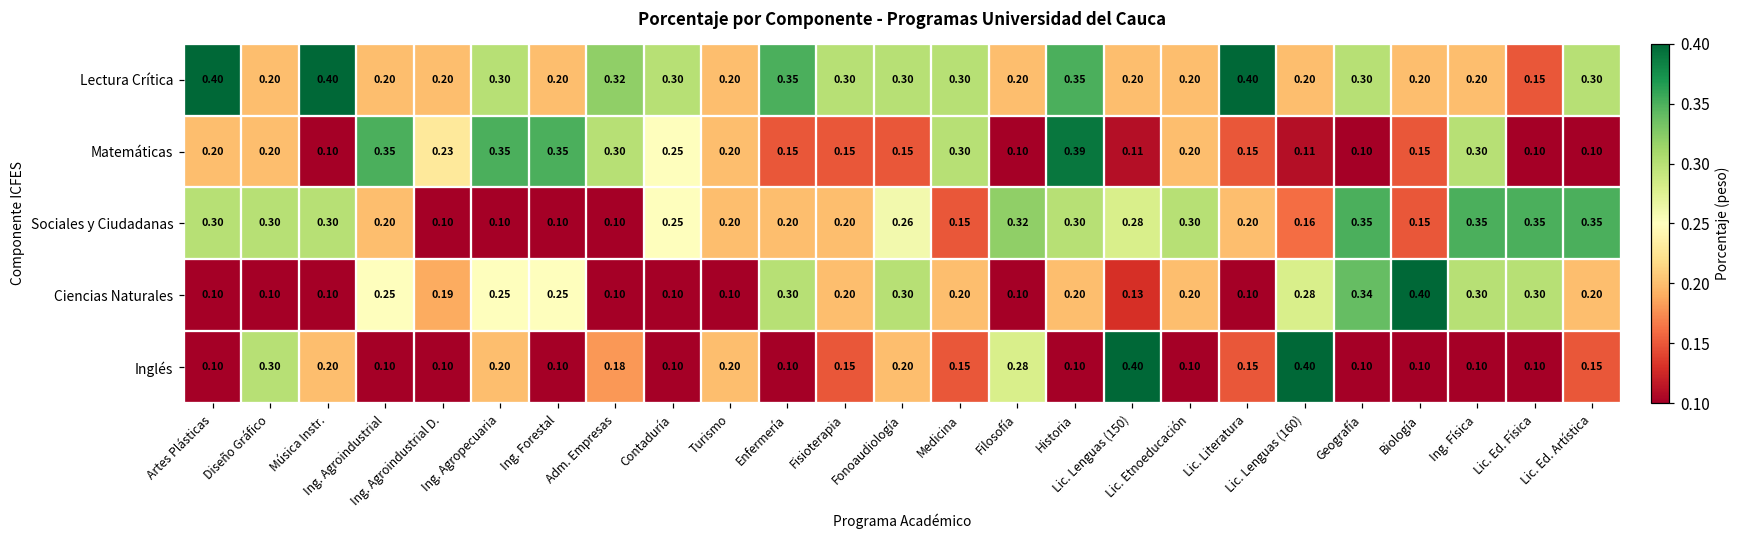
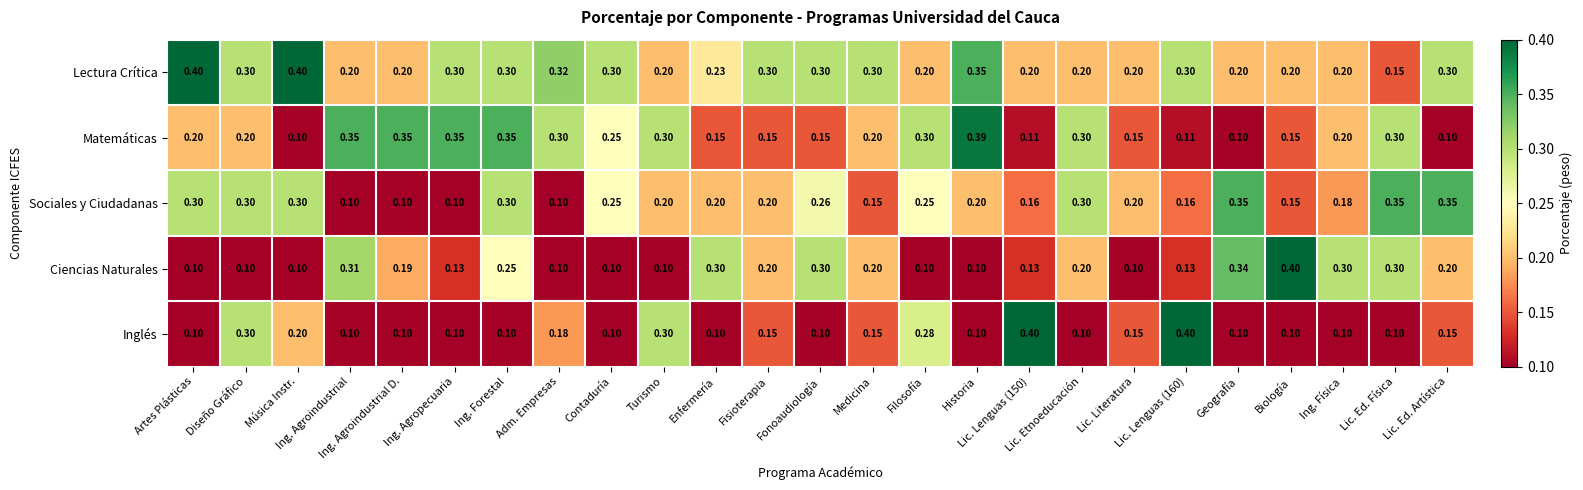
Lectura Crítica, Diseño Gráfico: 0.20 -> 0.30
Lectura Crítica, Ing. Forestal: 0.20 -> 0.30
Lectura Crítica, Enfermería: 0.35 -> 0.23
Lectura Crítica, Lic. Literatura: 0.40 -> 0.20
Lectura Crítica, Lic. Lenguas (160): 0.20 -> 0.30
Lectura Crítica, Geografía: 0.30 -> 0.20
Matemáticas, Ing. Agroindustrial D.: 0.23 -> 0.35
Matemáticas, Turismo: 0.20 -> 0.30
Matemáticas, Medicina: 0.30 -> 0.20
Matemáticas, Filosofía: 0.10 -> 0.30
Matemáticas, Lic. Etnoeducación: 0.20 -> 0.30
Matemáticas, Ing. Física: 0.30 -> 0.20
Matemáticas, Lic. Ed. Física: 0.10 -> 0.30
Sociales y Ciudadanas, Ing. Agroindustrial: 0.20 -> 0.10
Sociales y Ciudadanas, Ing. Forestal: 0.10 -> 0.30
Sociales y Ciudadanas, Filosofía: 0.32 -> 0.25
Sociales y Ciudadanas, Historia: 0.30 -> 0.20
Sociales y Ciudadanas, Lic. Lenguas (150): 0.28 -> 0.16
Sociales y Ciudadanas, Ing. Física: 0.35 -> 0.18
Ciencias Naturales, Ing. Agroindustrial: 0.25 -> 0.31
Ciencias Naturales, Ing. Agropecuaria: 0.25 -> 0.13
Ciencias Naturales, Historia: 0.20 -> 0.10
Ciencias Naturales, Lic. Lenguas (160): 0.28 -> 0.13
Inglés, Ing. Agropecuaria: 0.20 -> 0.10
Inglés, Turismo: 0.20 -> 0.30
Inglés, Fonoaudiología: 0.20 -> 0.10
